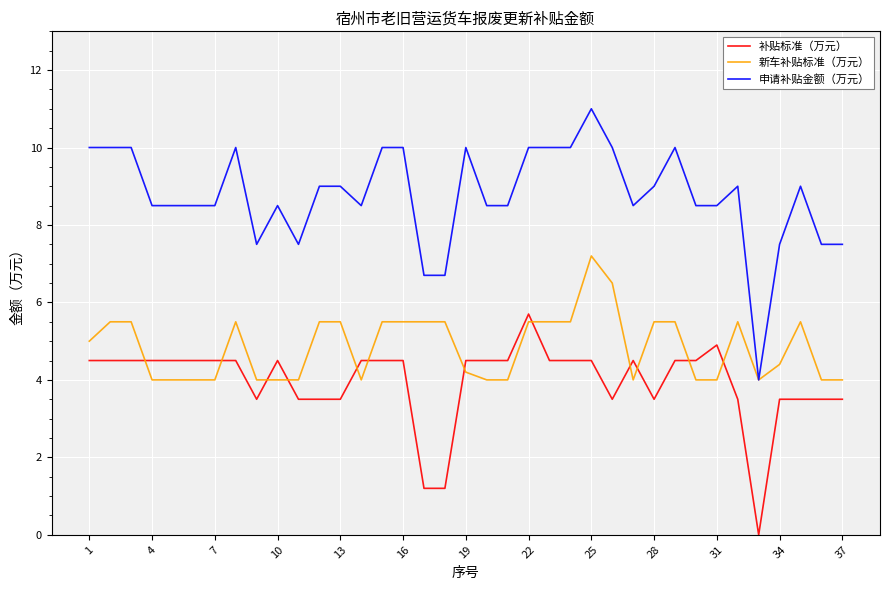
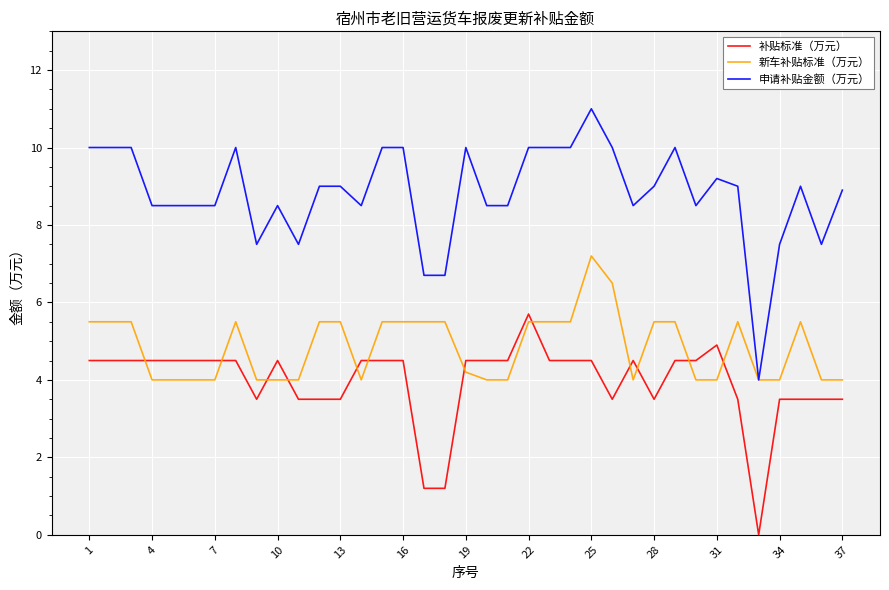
新车补贴标准（万元）, 1: 5.0 -> 5.5
申请补贴金额（万元）, 31: 8.5 -> 9.2
新车补贴标准（万元）, 34: 4.4 -> 4.0
申请补贴金额（万元）, 37: 7.5 -> 8.9
